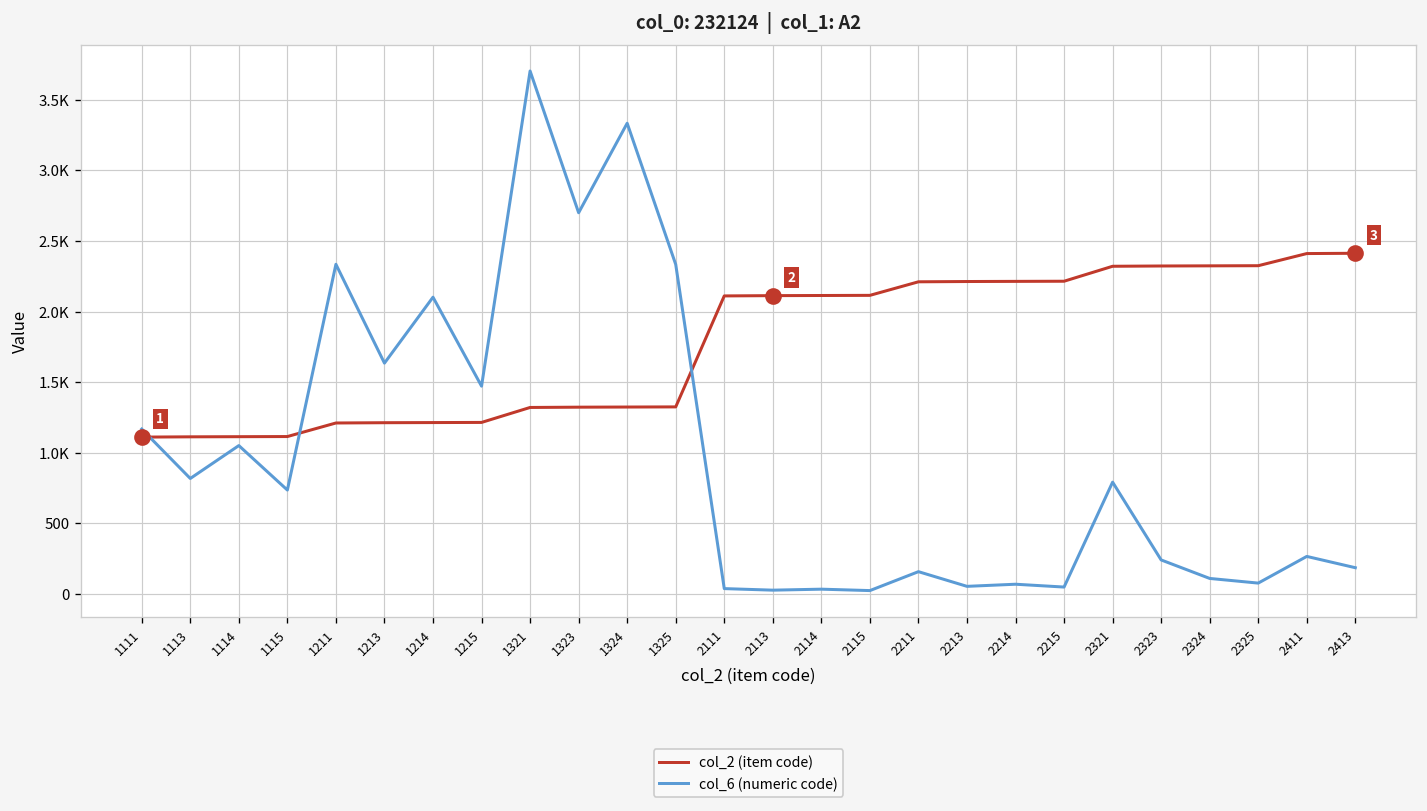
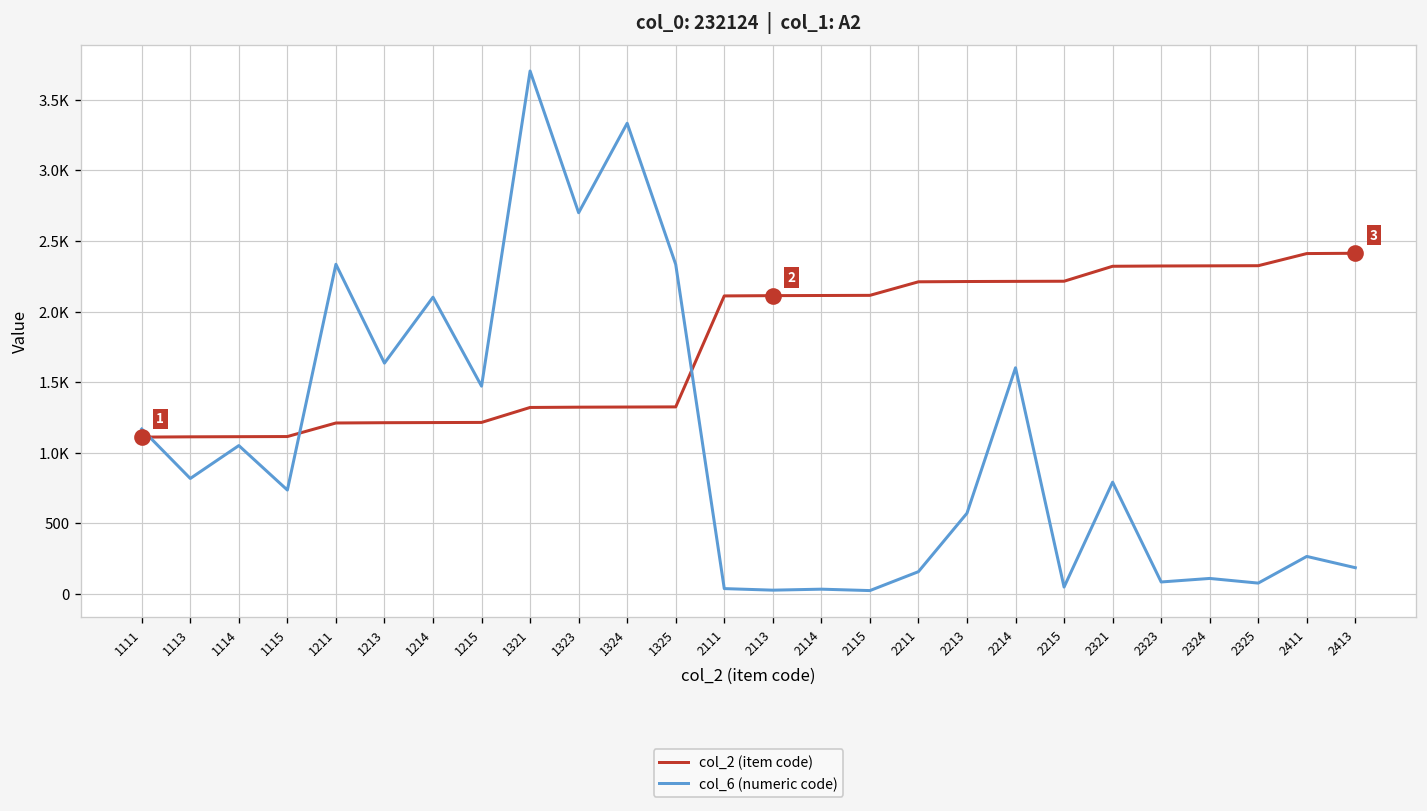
col_6 (numeric code), 2213: 50 -> 570
col_6 (numeric code), 2214: 70 -> 1600
col_6 (numeric code), 2323: 240 -> 90
